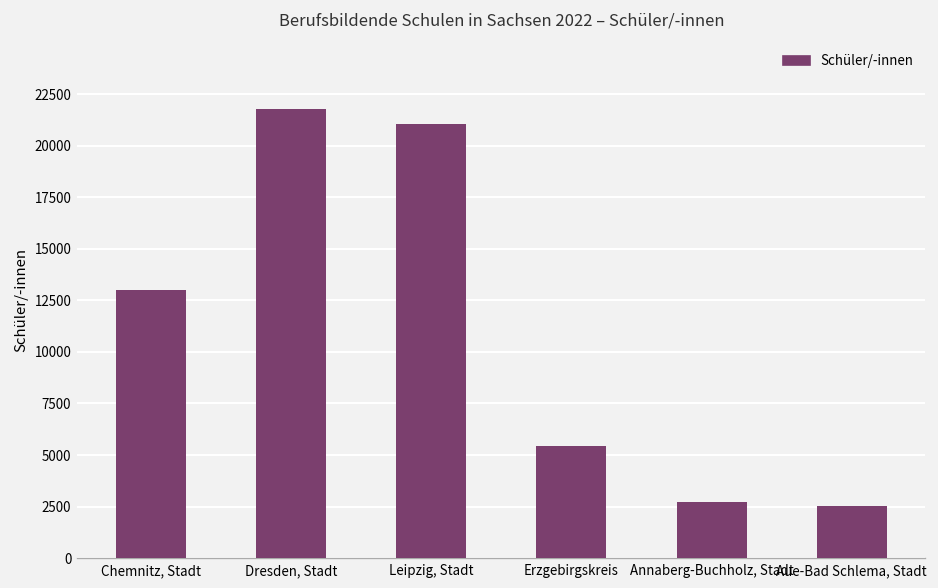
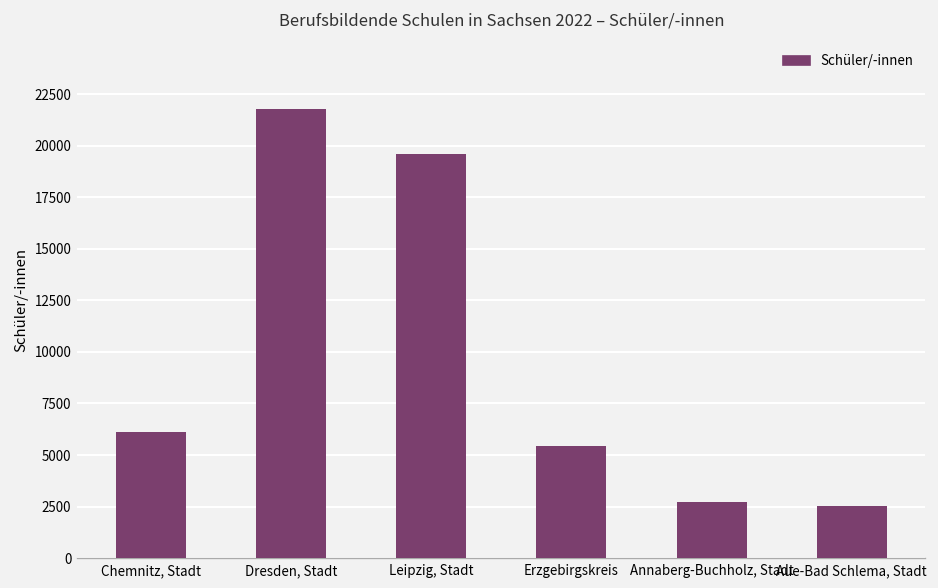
Chemnitz, Stadt: 13000 -> 6100
Leipzig, Stadt: 21000 -> 19600
